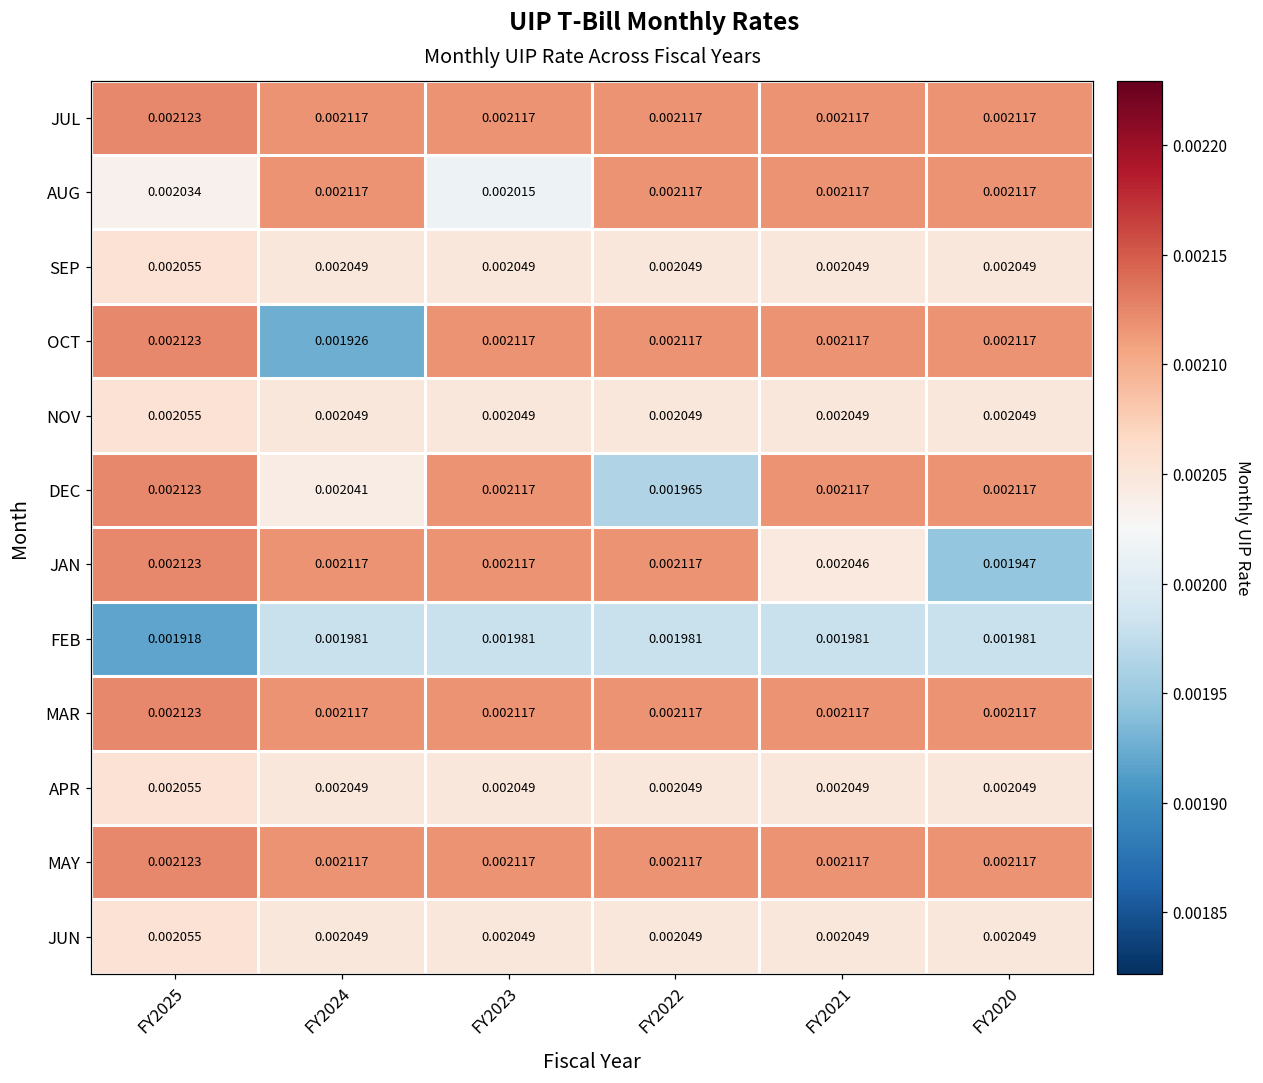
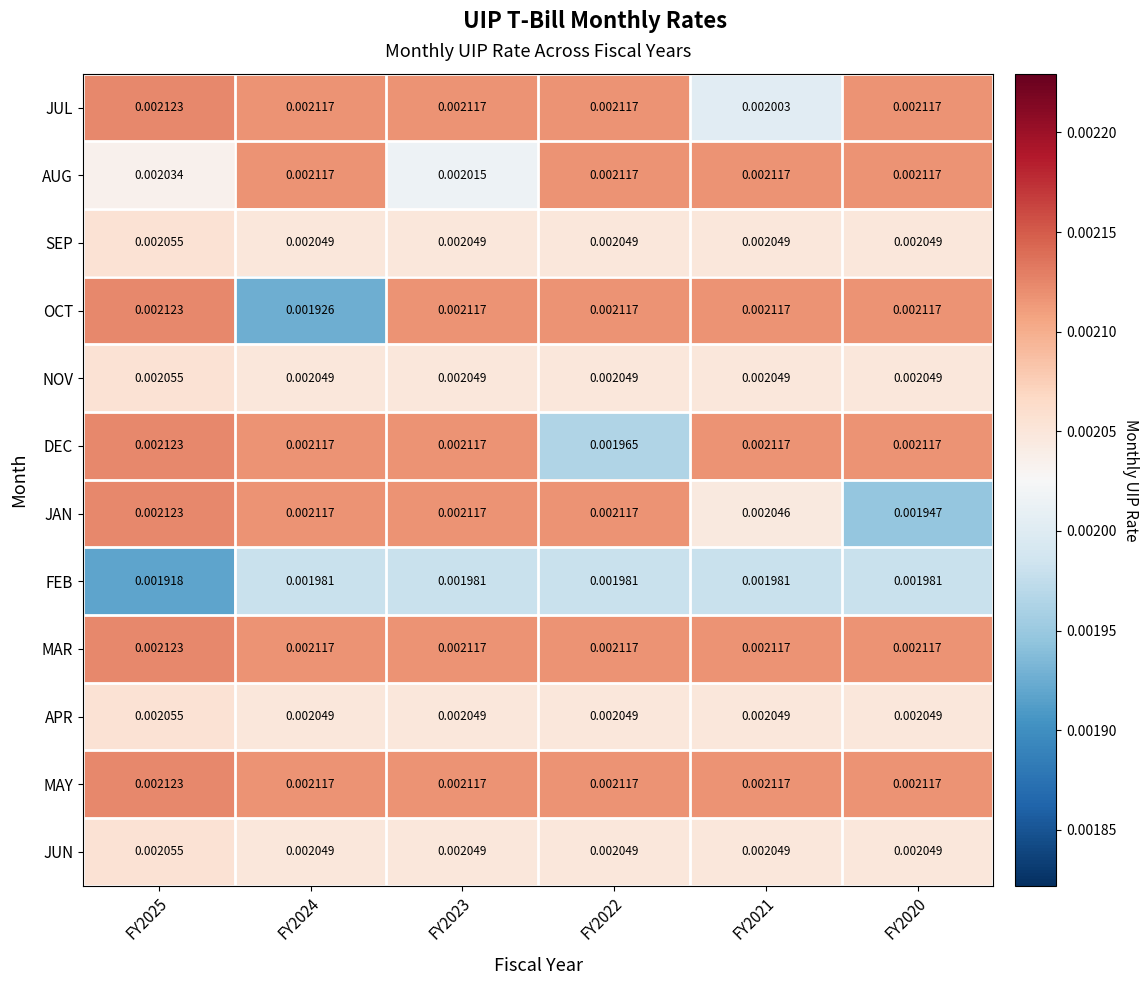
JUL, FY2021: 0.002117 -> 0.002003
DEC, FY2024: 0.002041 -> 0.002117
